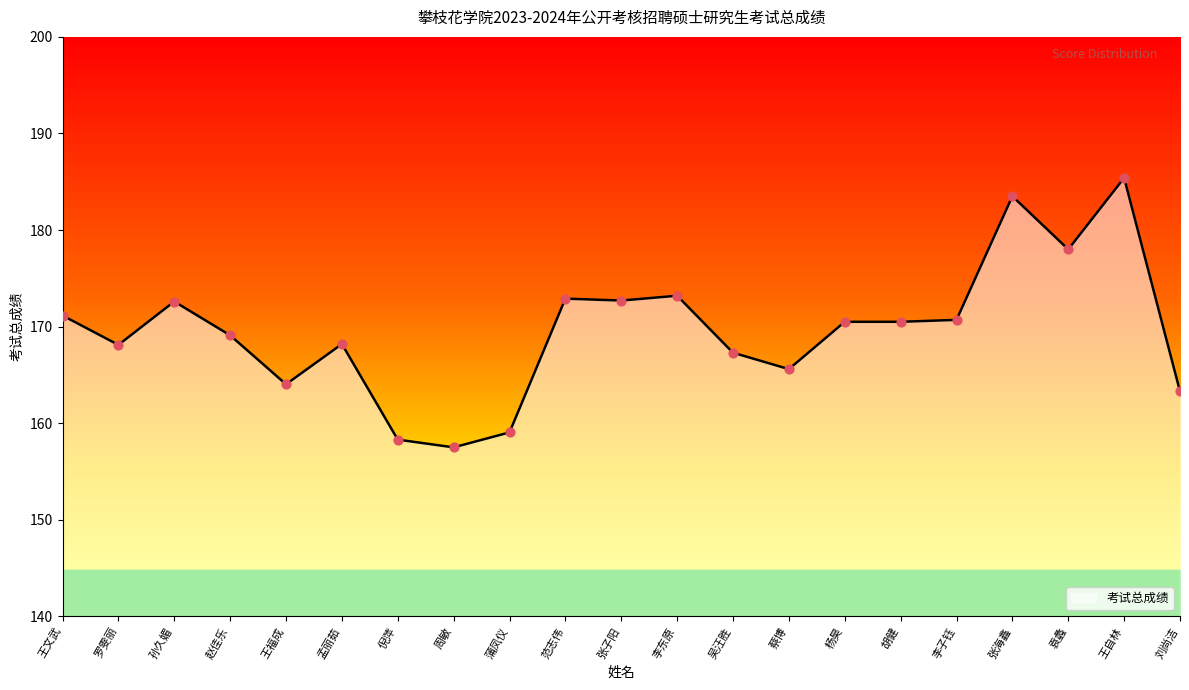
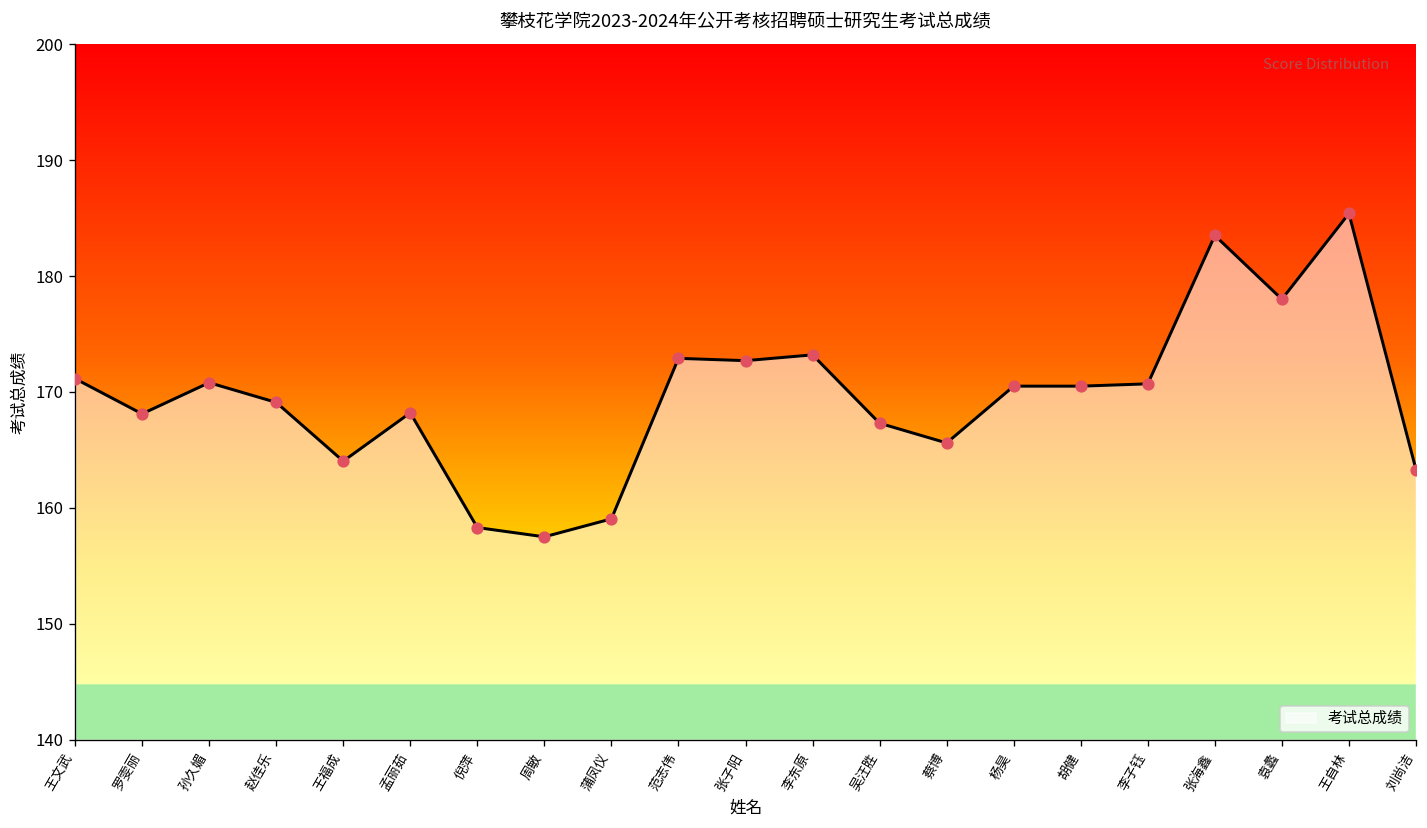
孙久媚: 173 -> 171
